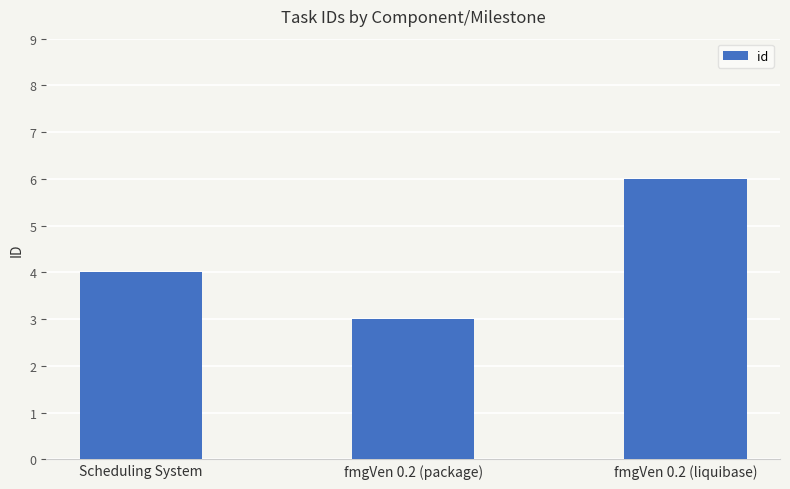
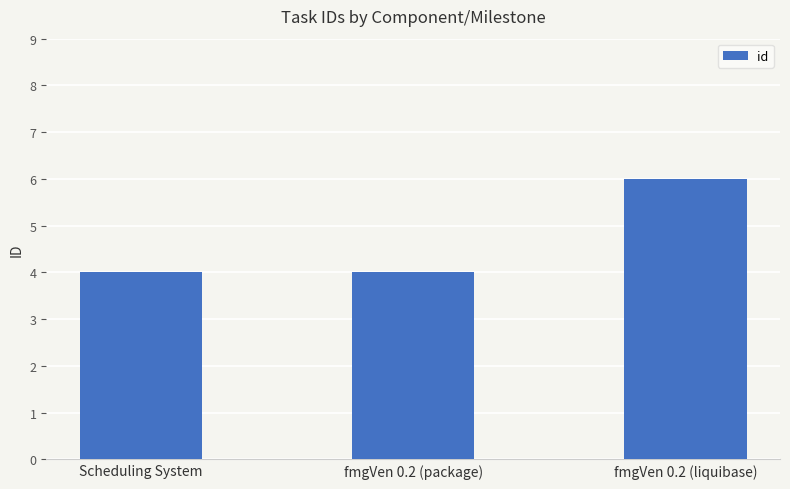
fmgVen 0.2 (package): 3 -> 4
